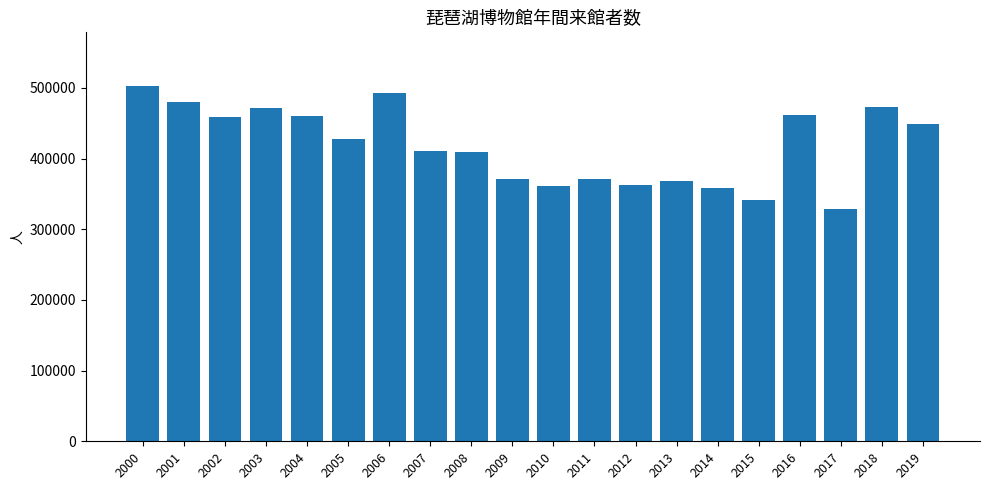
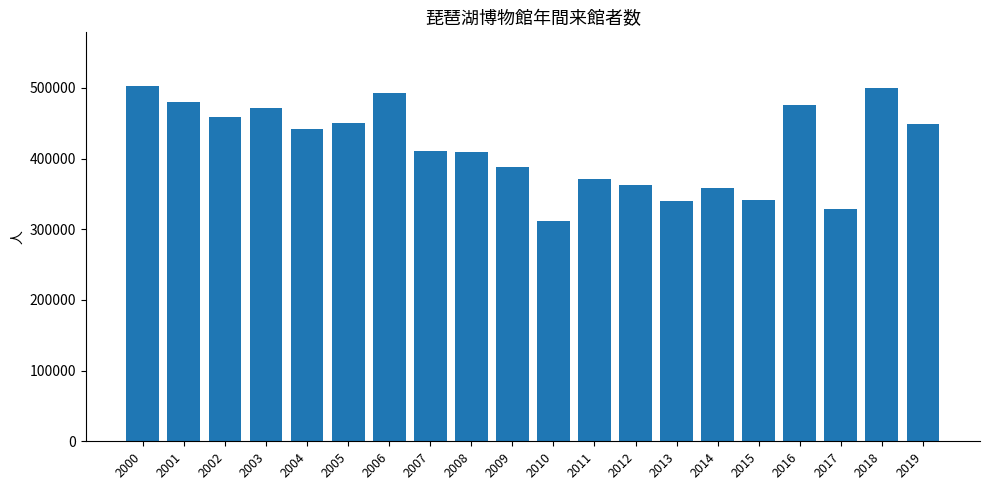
2004: 460000 -> 440000
2005: 430000 -> 450000
2009: 370000 -> 390000
2010: 360000 -> 310000
2013: 370000 -> 340000
2016: 460000 -> 480000
2018: 470000 -> 500000
